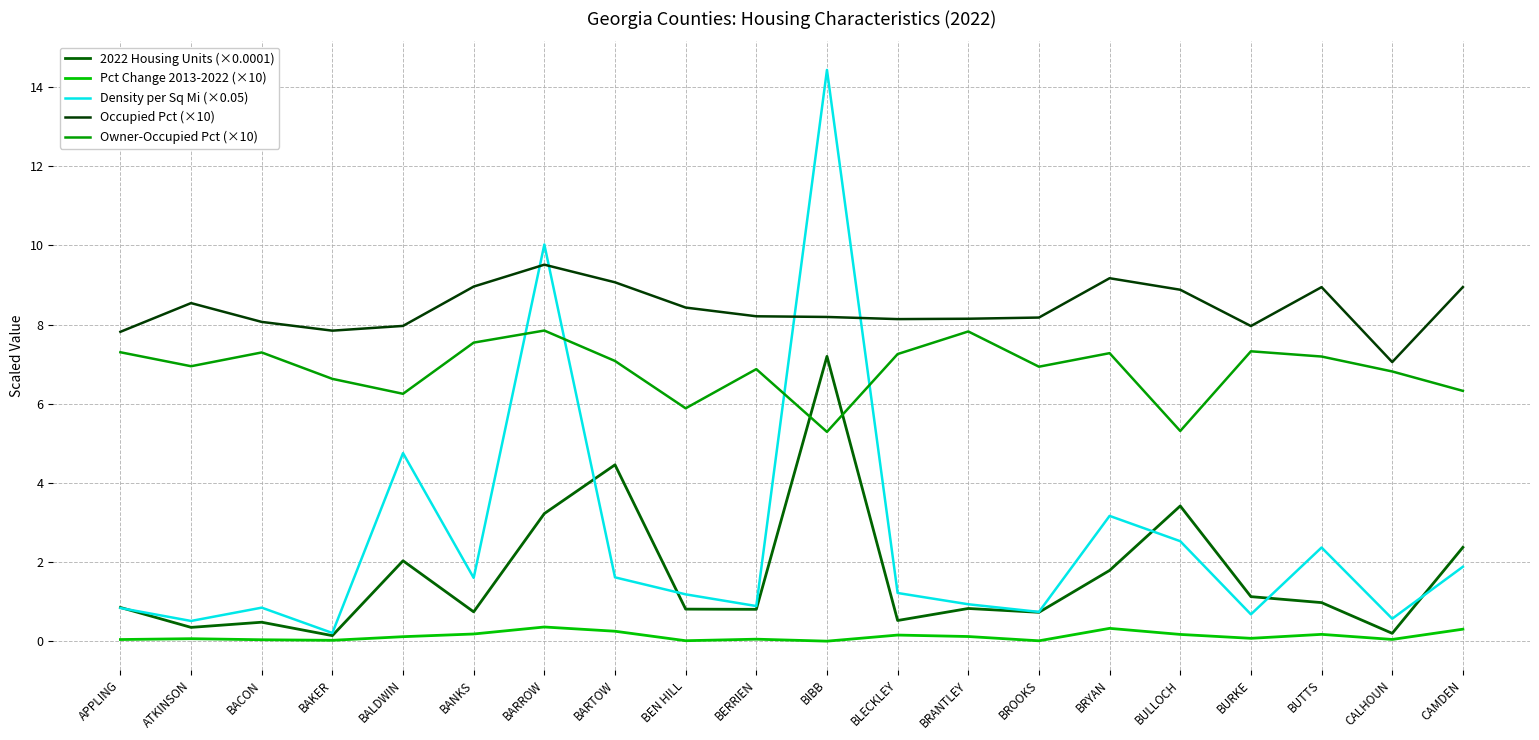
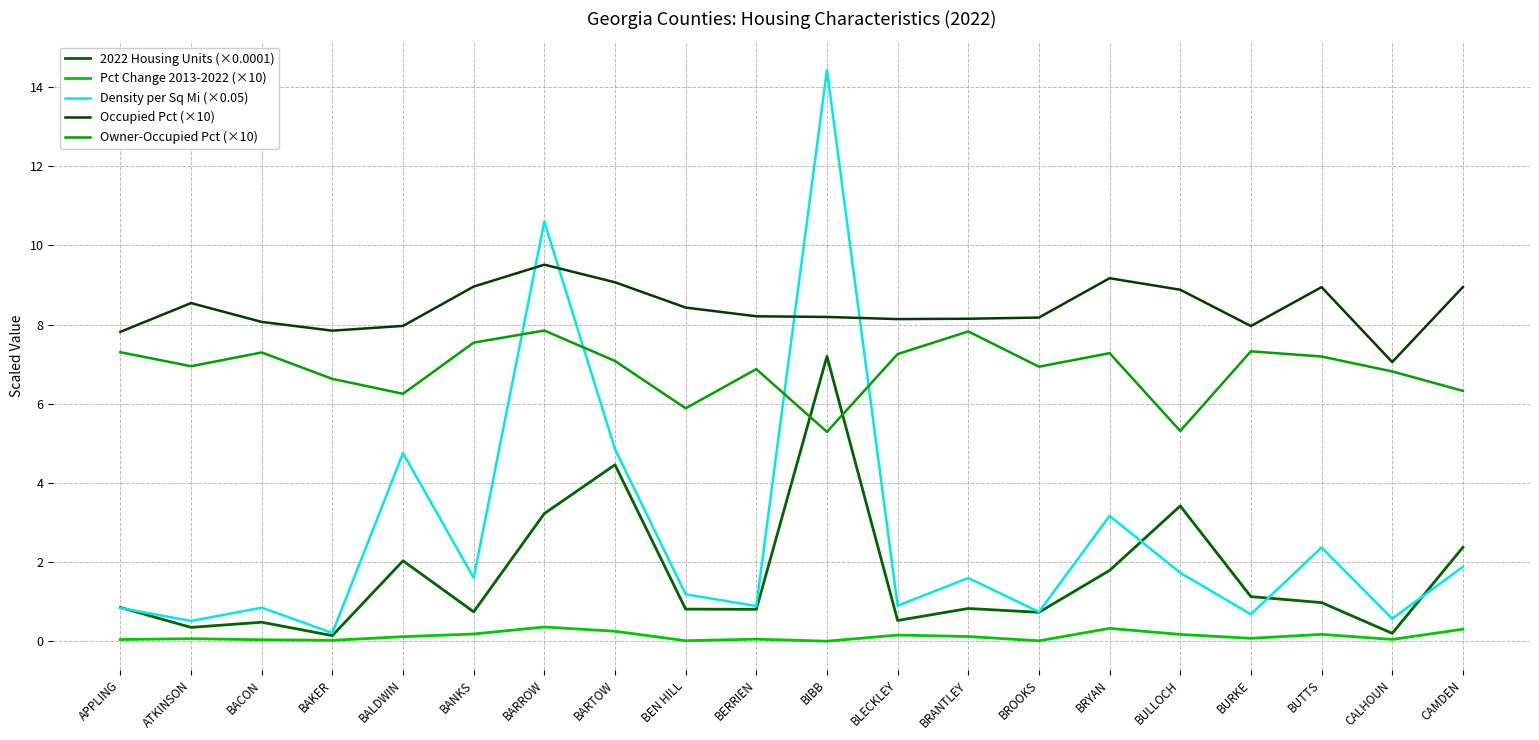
Density per Sq Mi (×0.05), BARROW: 10.0 -> 10.6
Density per Sq Mi (×0.05), BARTOW: 1.6 -> 4.9
Density per Sq Mi (×0.05), BLECKLEY: 1.2 -> 0.9
Density per Sq Mi (×0.05), BRANTLEY: 0.9 -> 1.6
Density per Sq Mi (×0.05), BULLOCH: 2.5 -> 1.7
